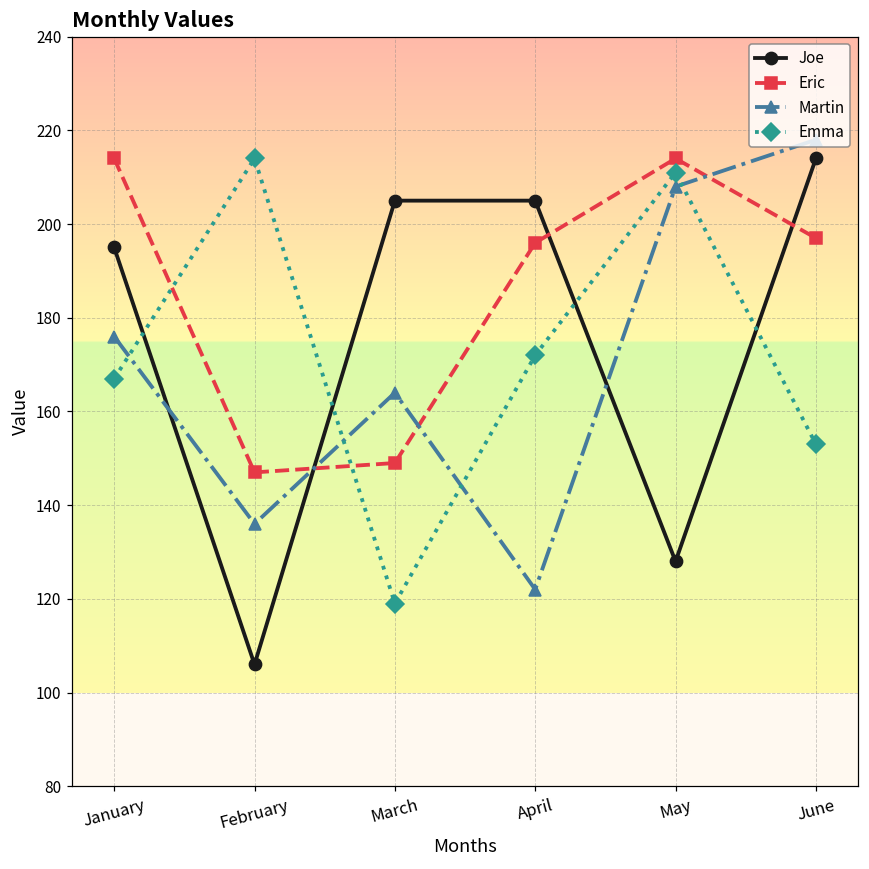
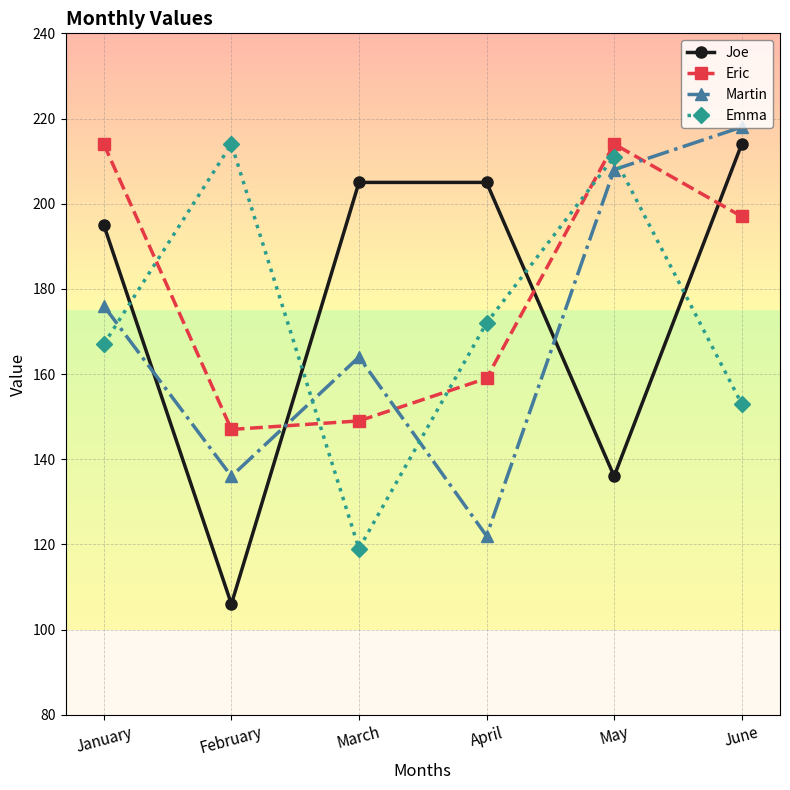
Eric, April: 196 -> 159
Joe, May: 128 -> 136
